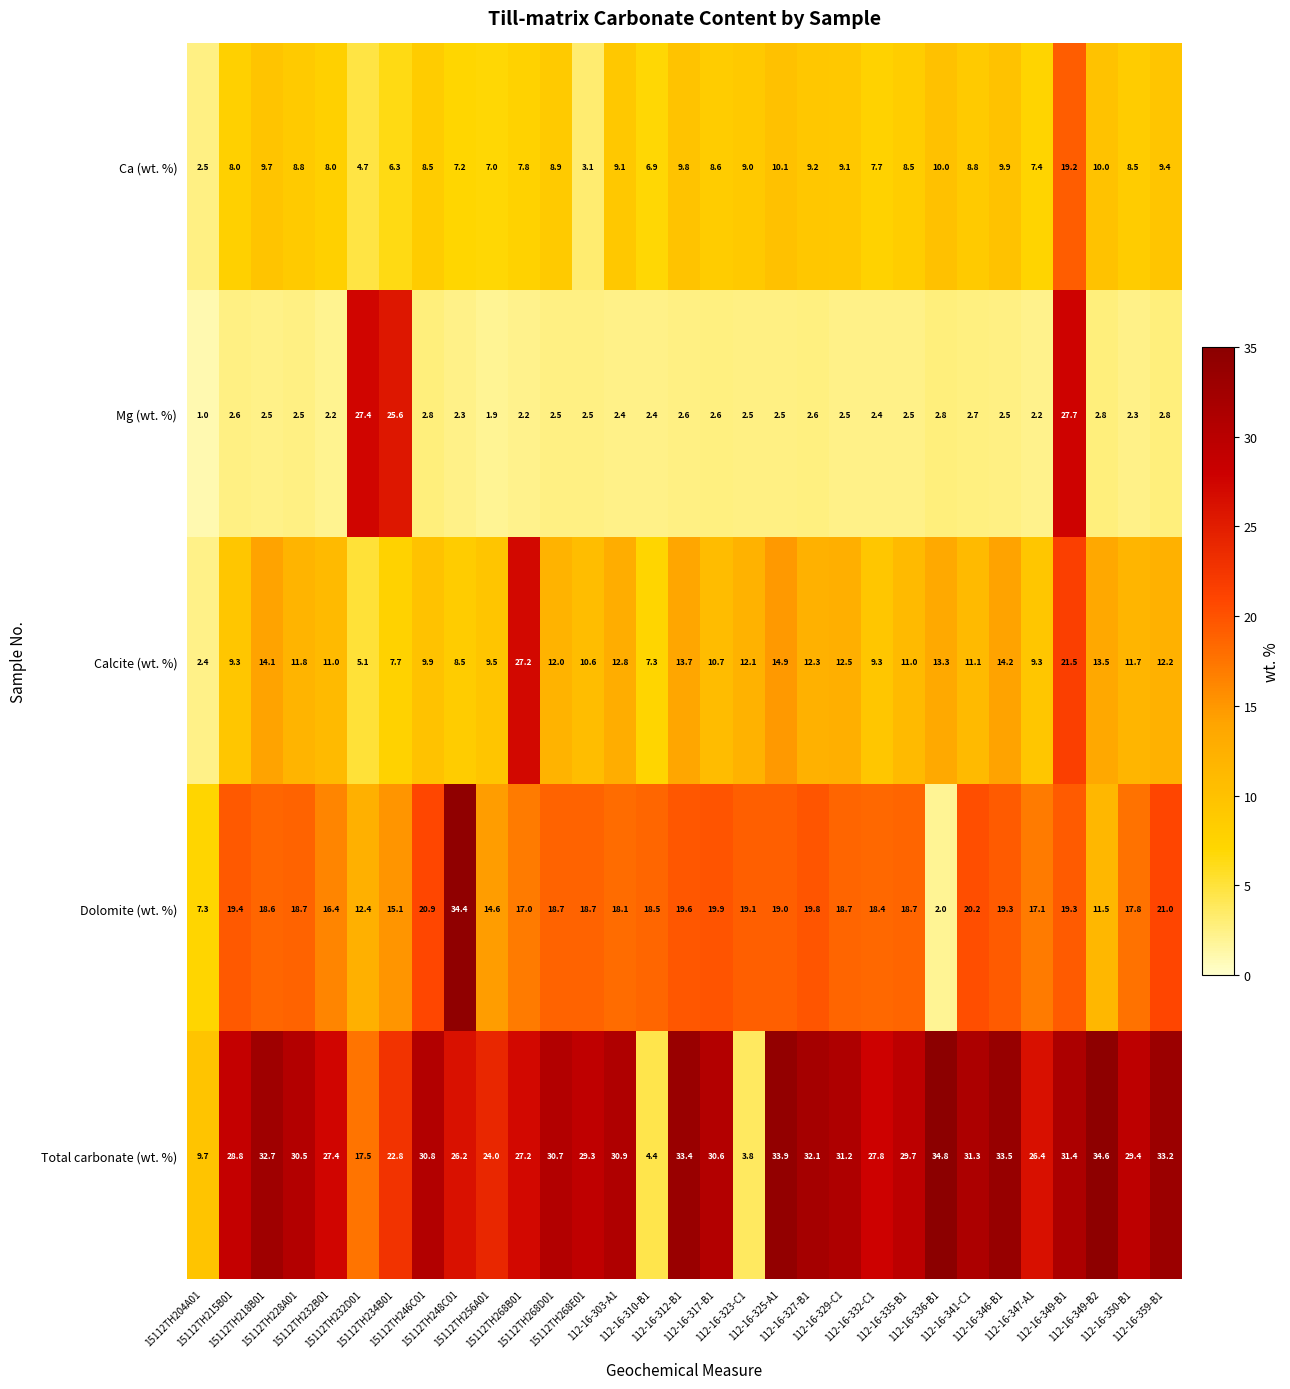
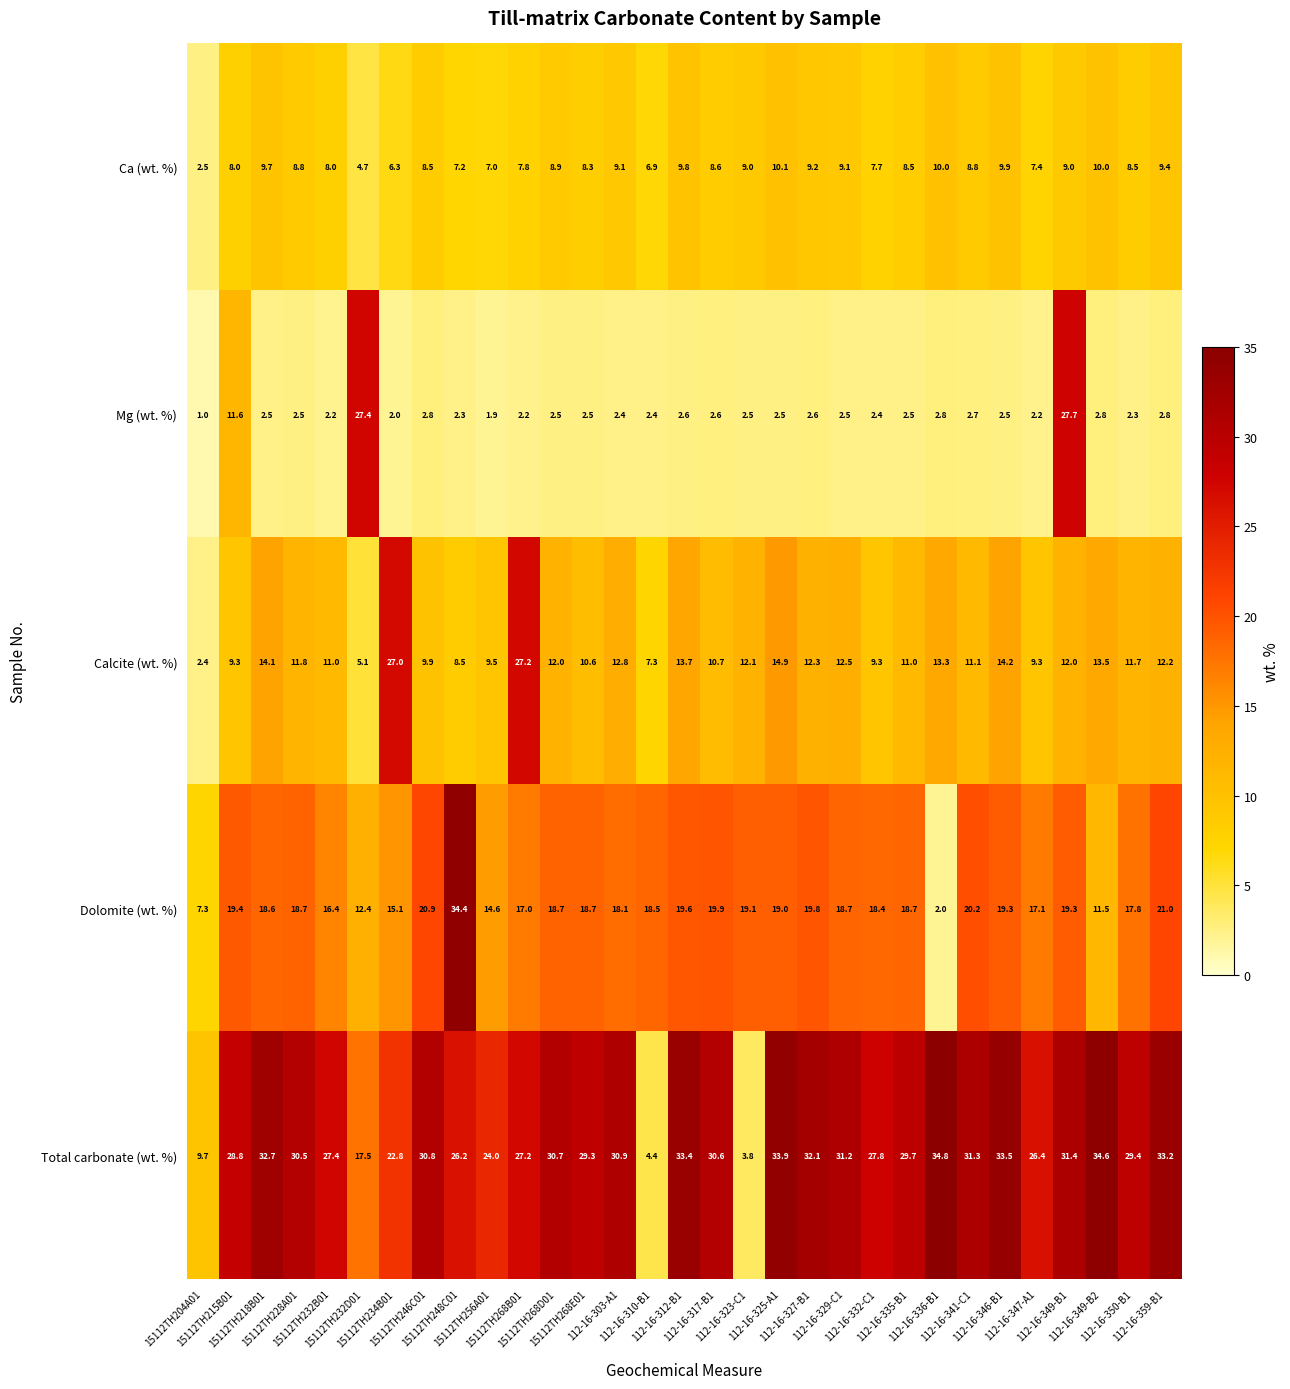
Ca (wt. %), 15112TH268E01: 3.1 -> 8.3
Ca (wt. %), 112-16-349-B1: 19.2 -> 9.0
Mg (wt. %), 15112TH215B01: 2.6 -> 11.6
Mg (wt. %), 15112TH234B01: 25.6 -> 2.0
Calcite (wt. %), 15112TH234B01: 7.7 -> 27.0
Calcite (wt. %), 112-16-349-B1: 21.5 -> 12.0
